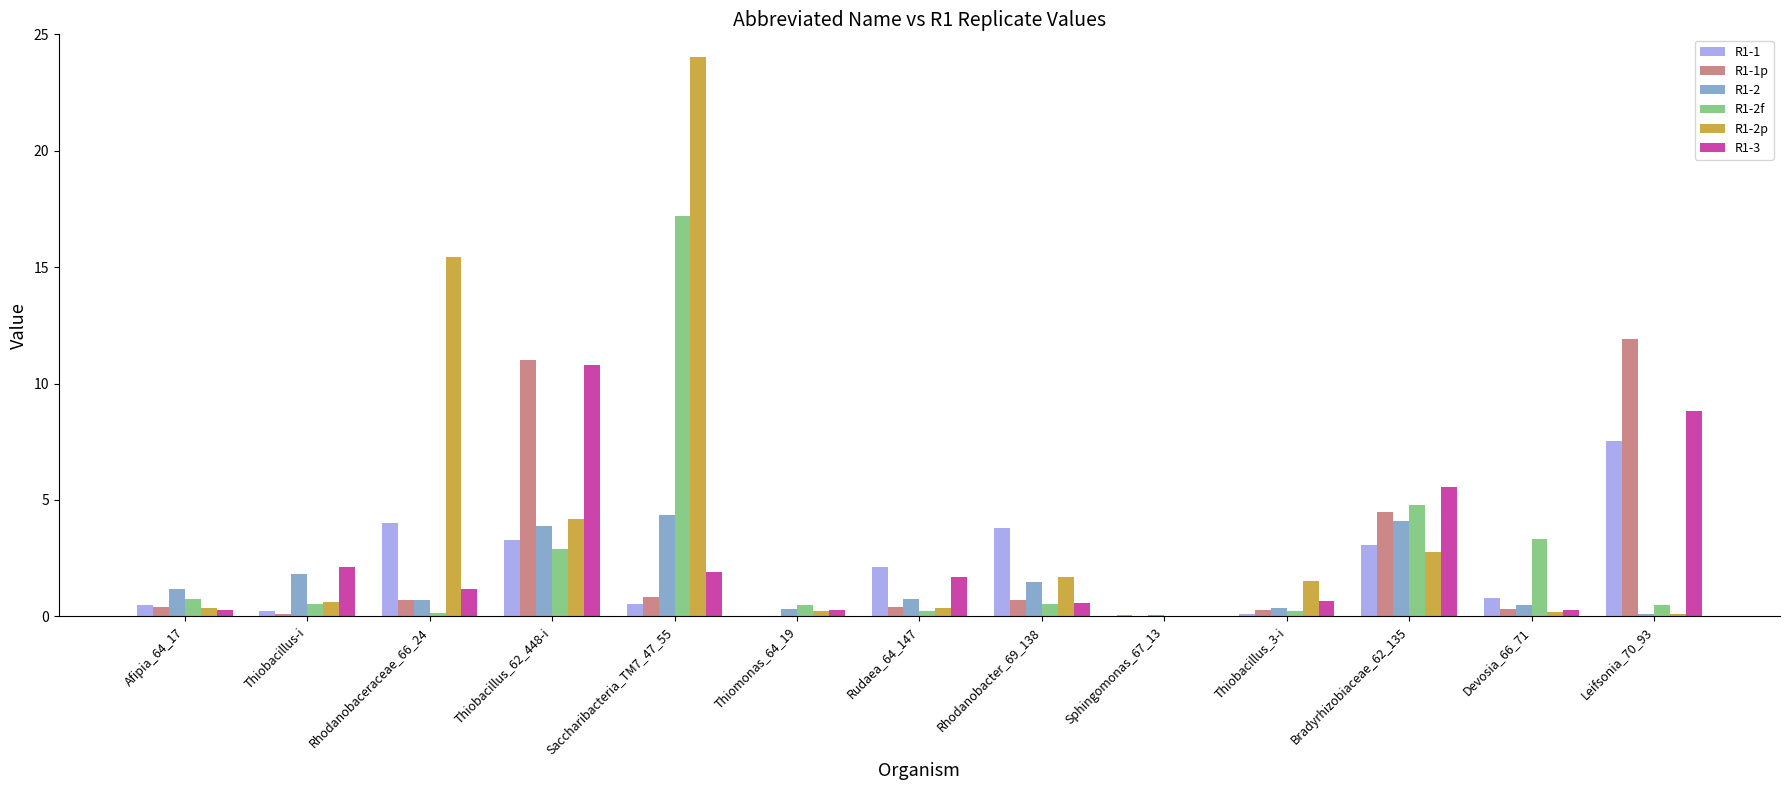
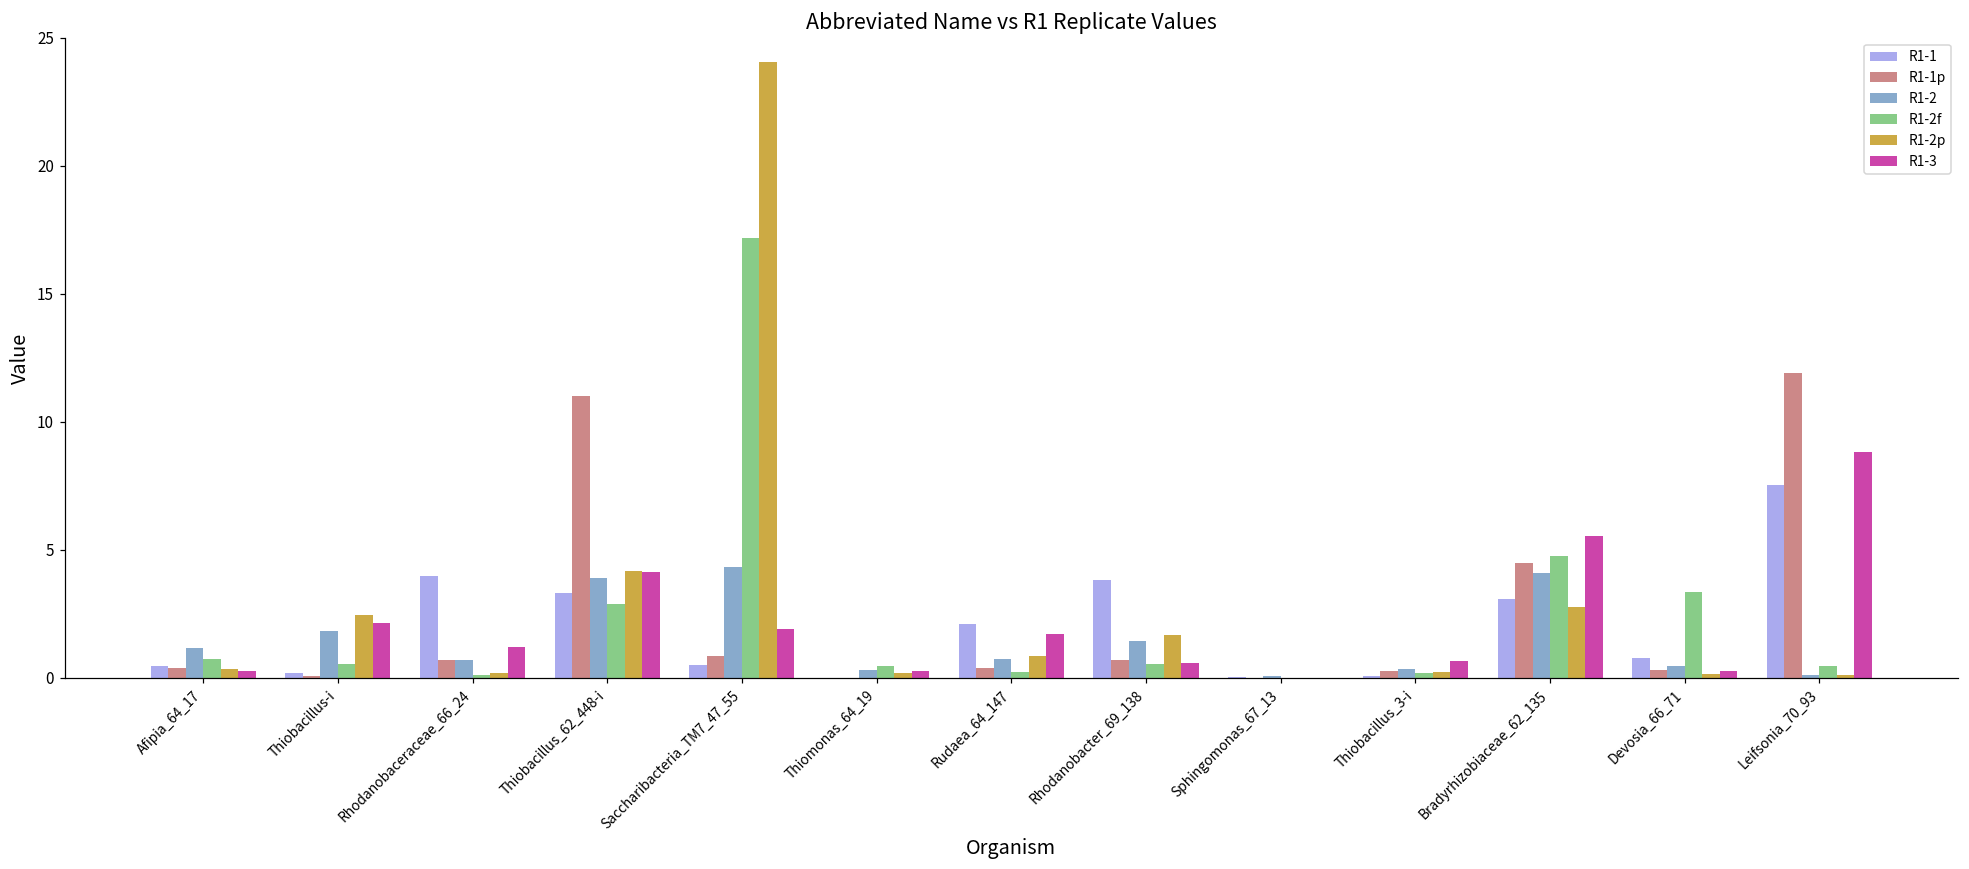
R1-2p, Thiobacillus-i: 0.6 -> 2.4
R1-2p, Rhodanobaceraceae_66_24: 15.5 -> 0.2
R1-3, Thiobacillus_62_448-i: 10.8 -> 4.1
R1-2p, Rudaea_64_147: 0.4 -> 0.9
R1-2p, Thiobacillus_3-i: 1.5 -> 0.3
